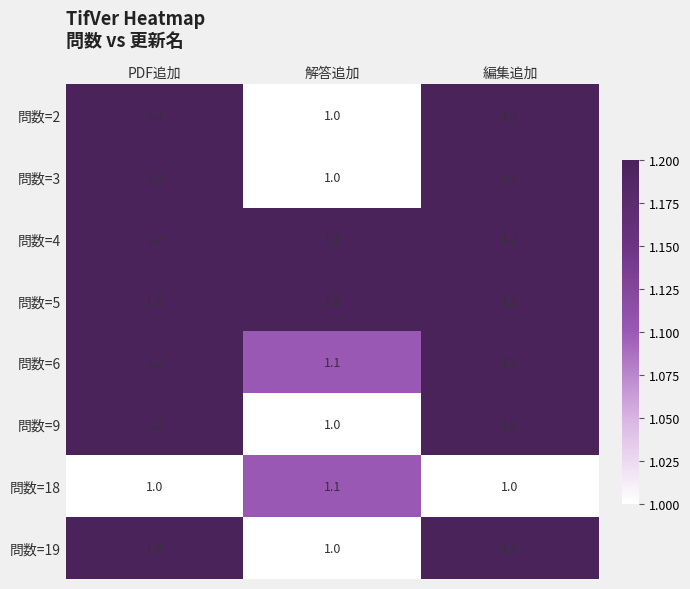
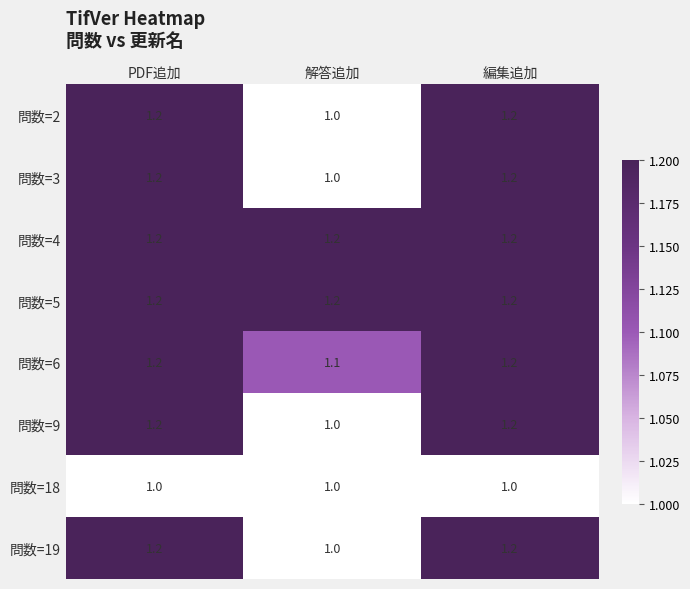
問数=18, 解答追加: 1.1 -> 1.0
